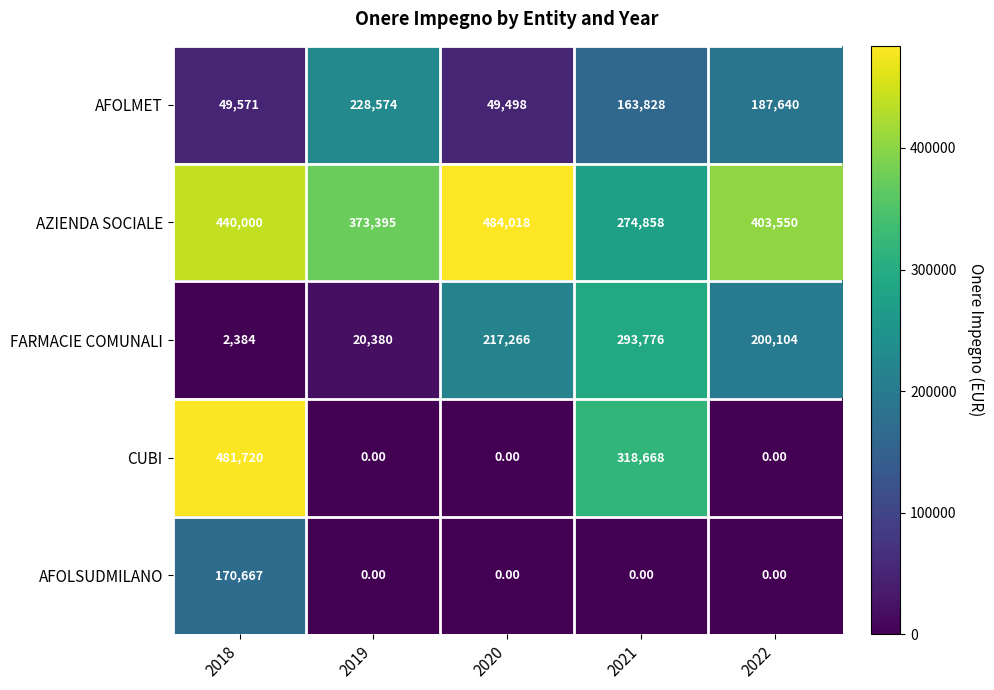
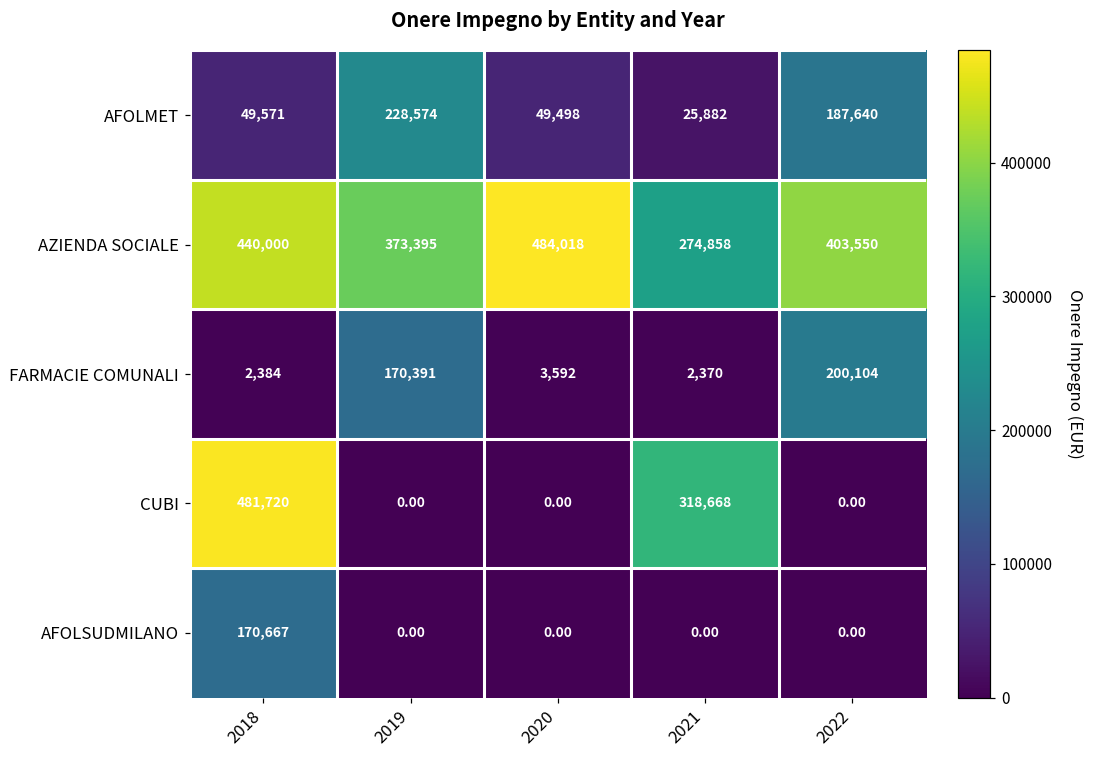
AFOLMET, 2021: 163,828 -> 25,882
FARMACIE COMUNALI, 2019: 20,380 -> 170,391
FARMACIE COMUNALI, 2020: 217,266 -> 3,592
FARMACIE COMUNALI, 2021: 293,776 -> 2,370
